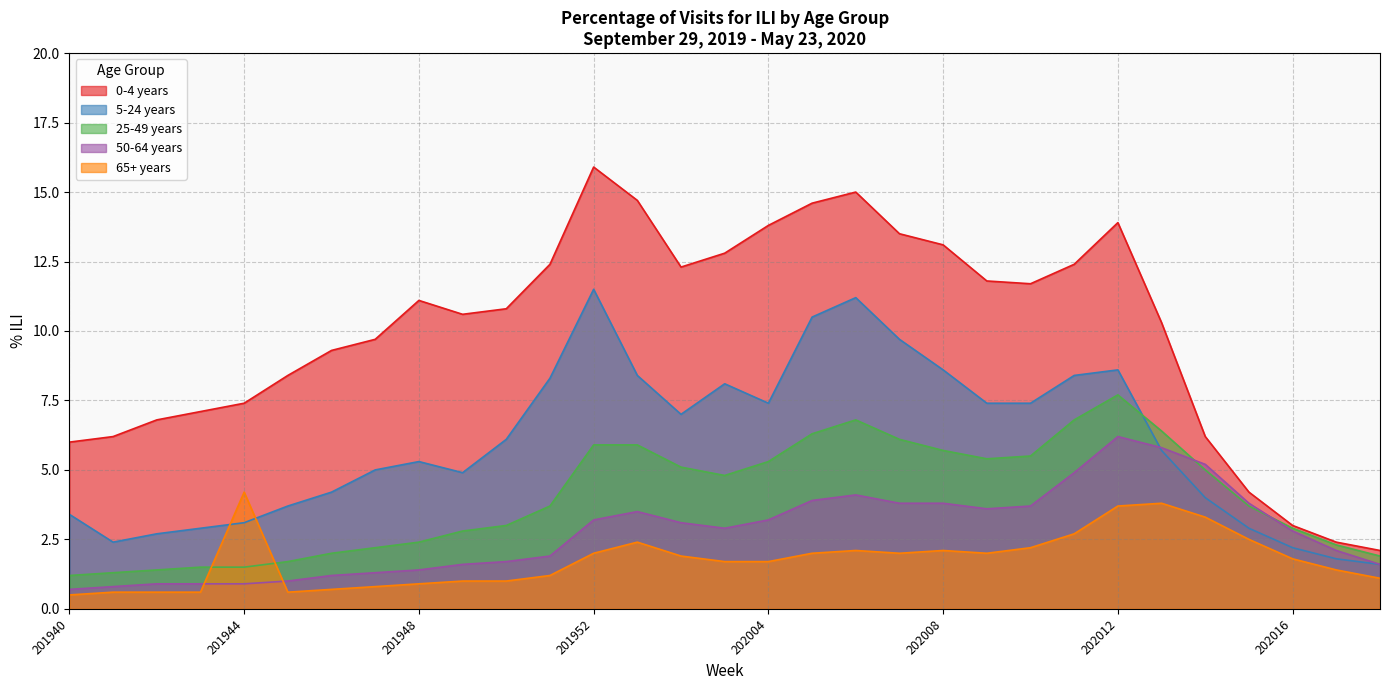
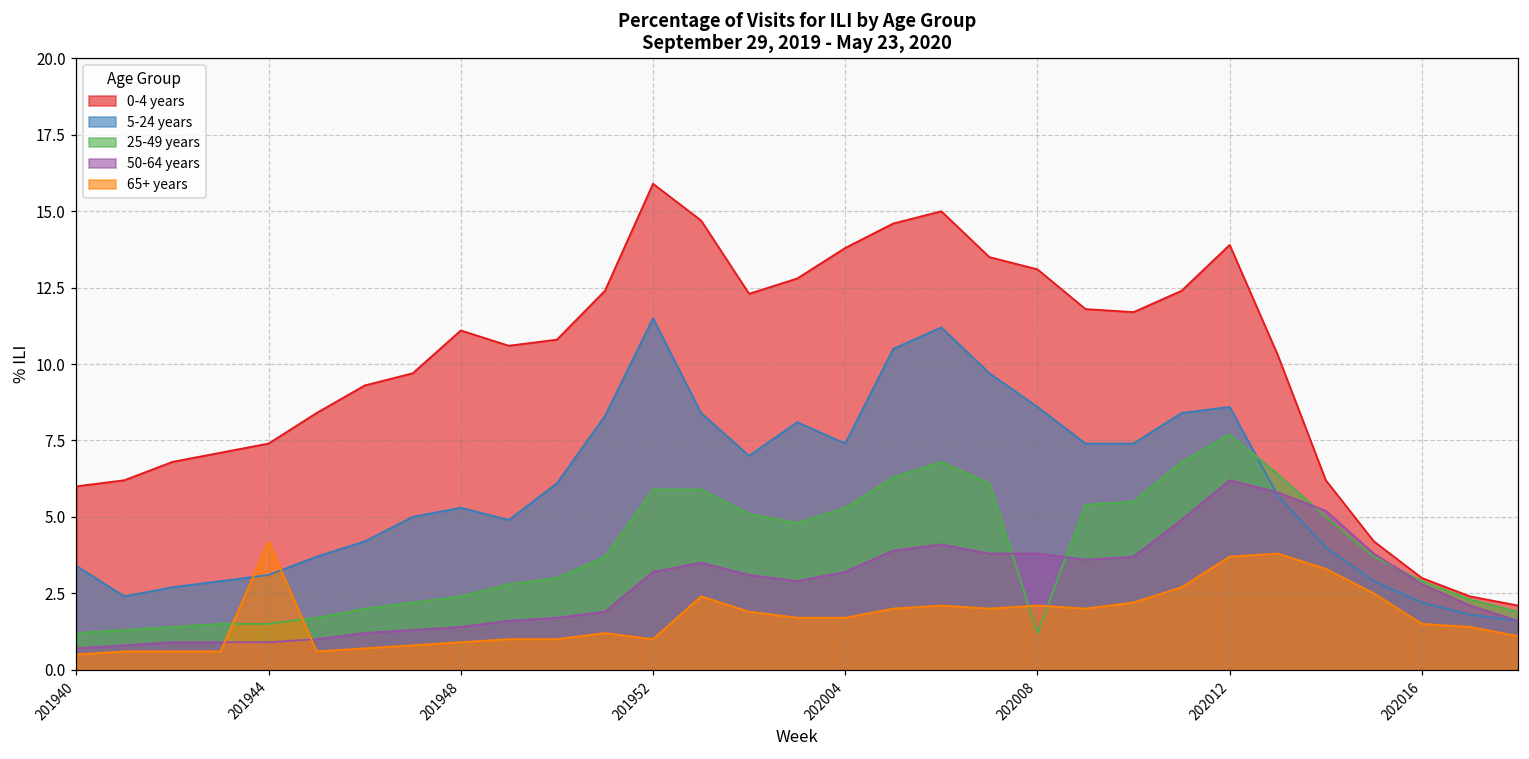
65+ years, 201952: 2 -> 1
25-49 years, 202008: 5.7 -> 1.2
65+ years, 202016: 1.8 -> 1.5
